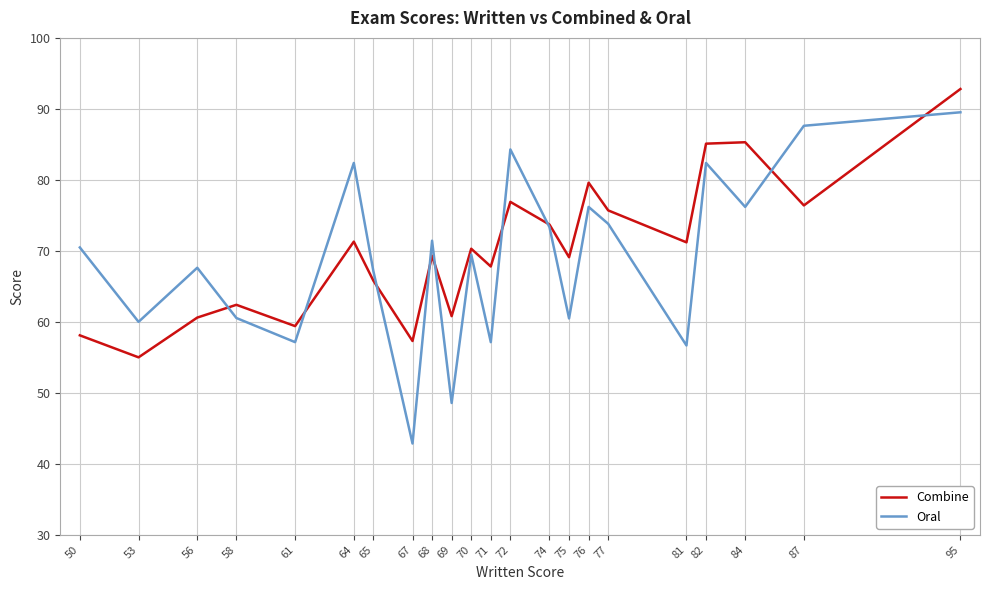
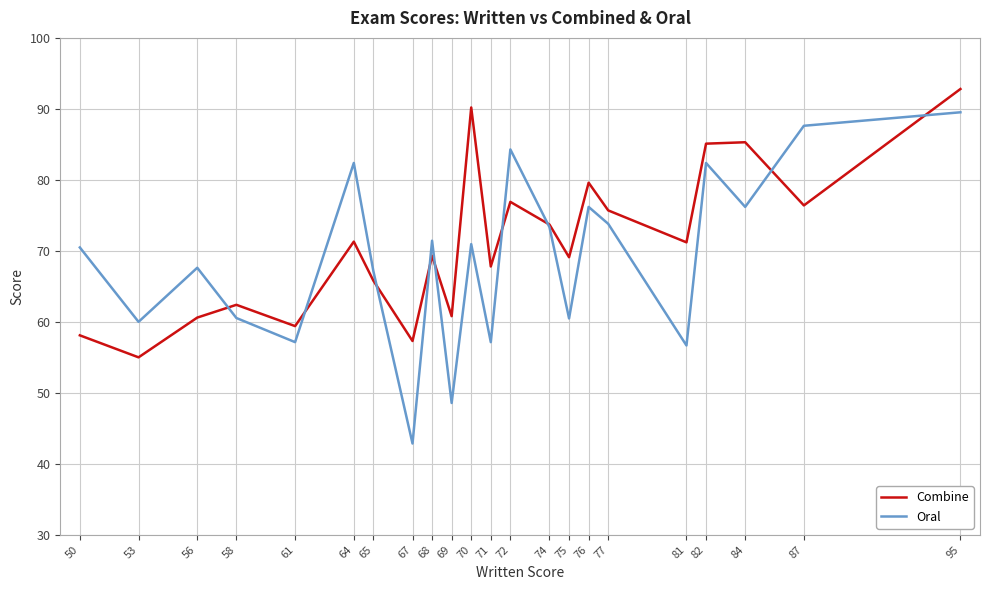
Combine, 70: 70 -> 90
Oral, 70: 69 -> 71
